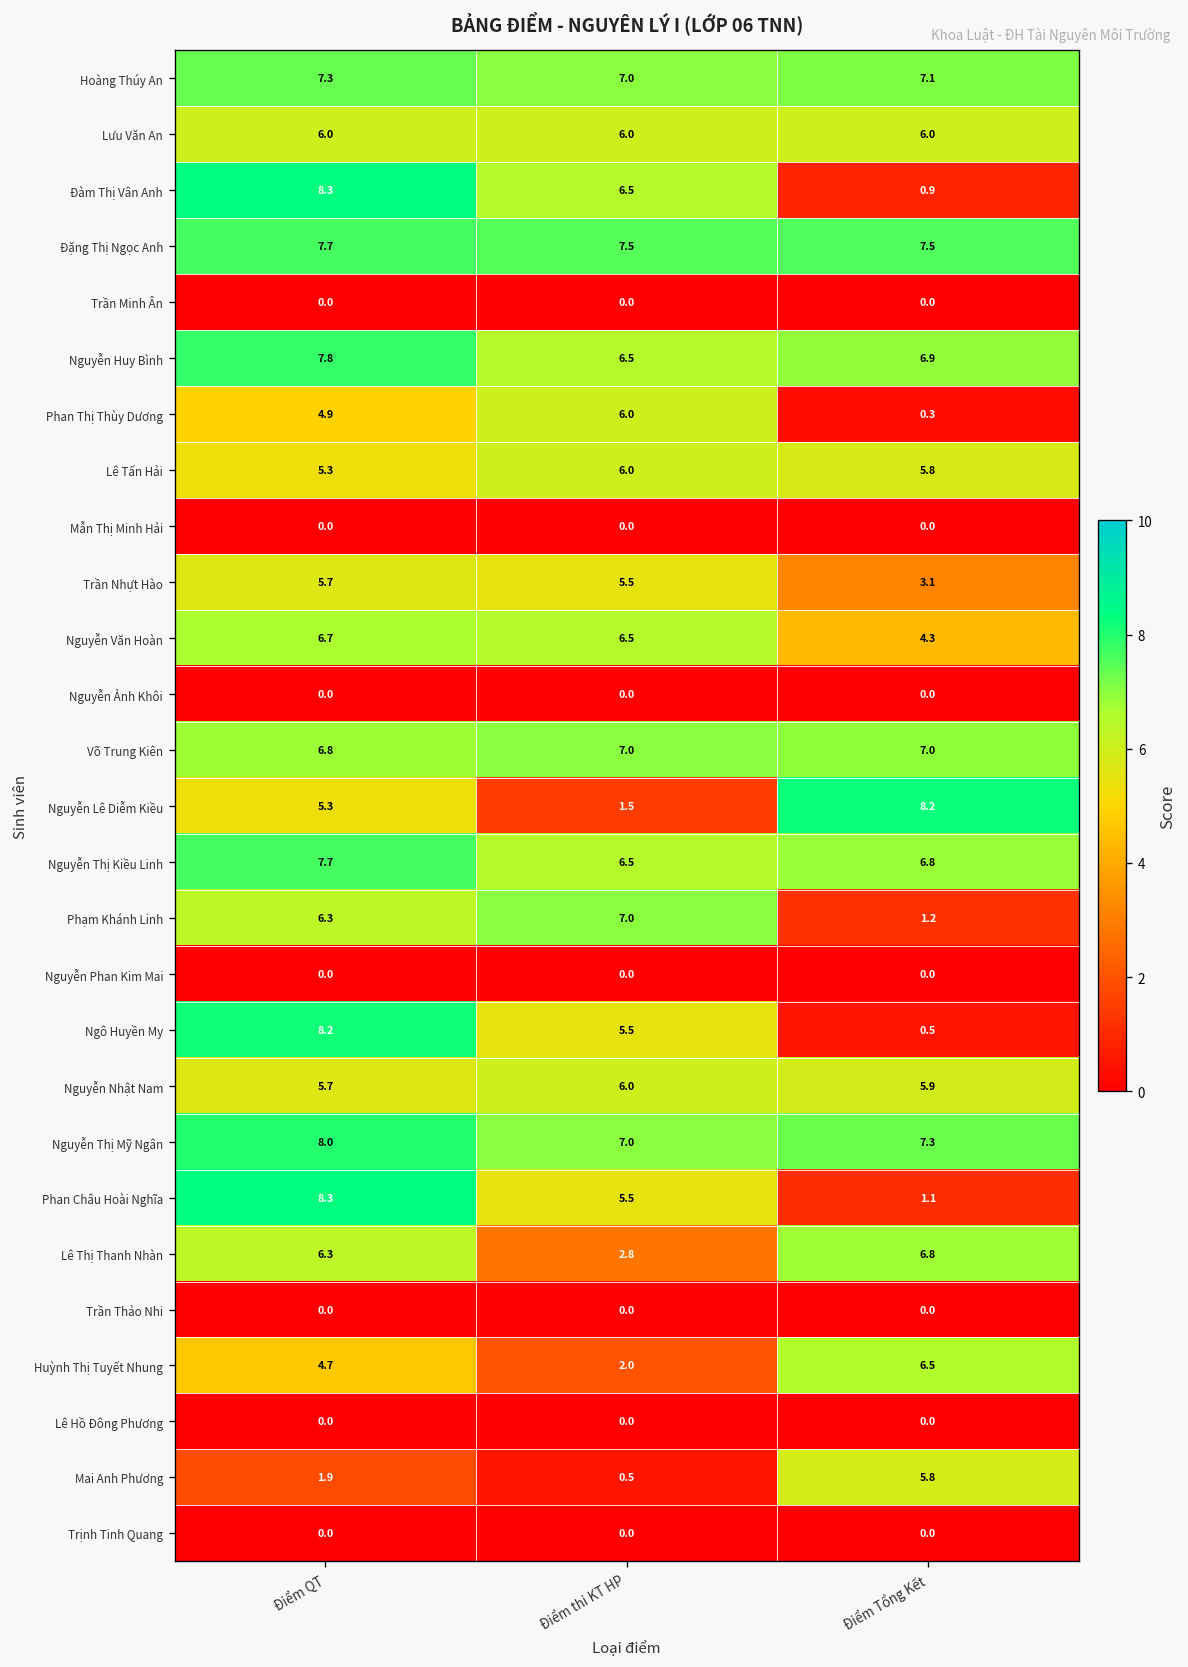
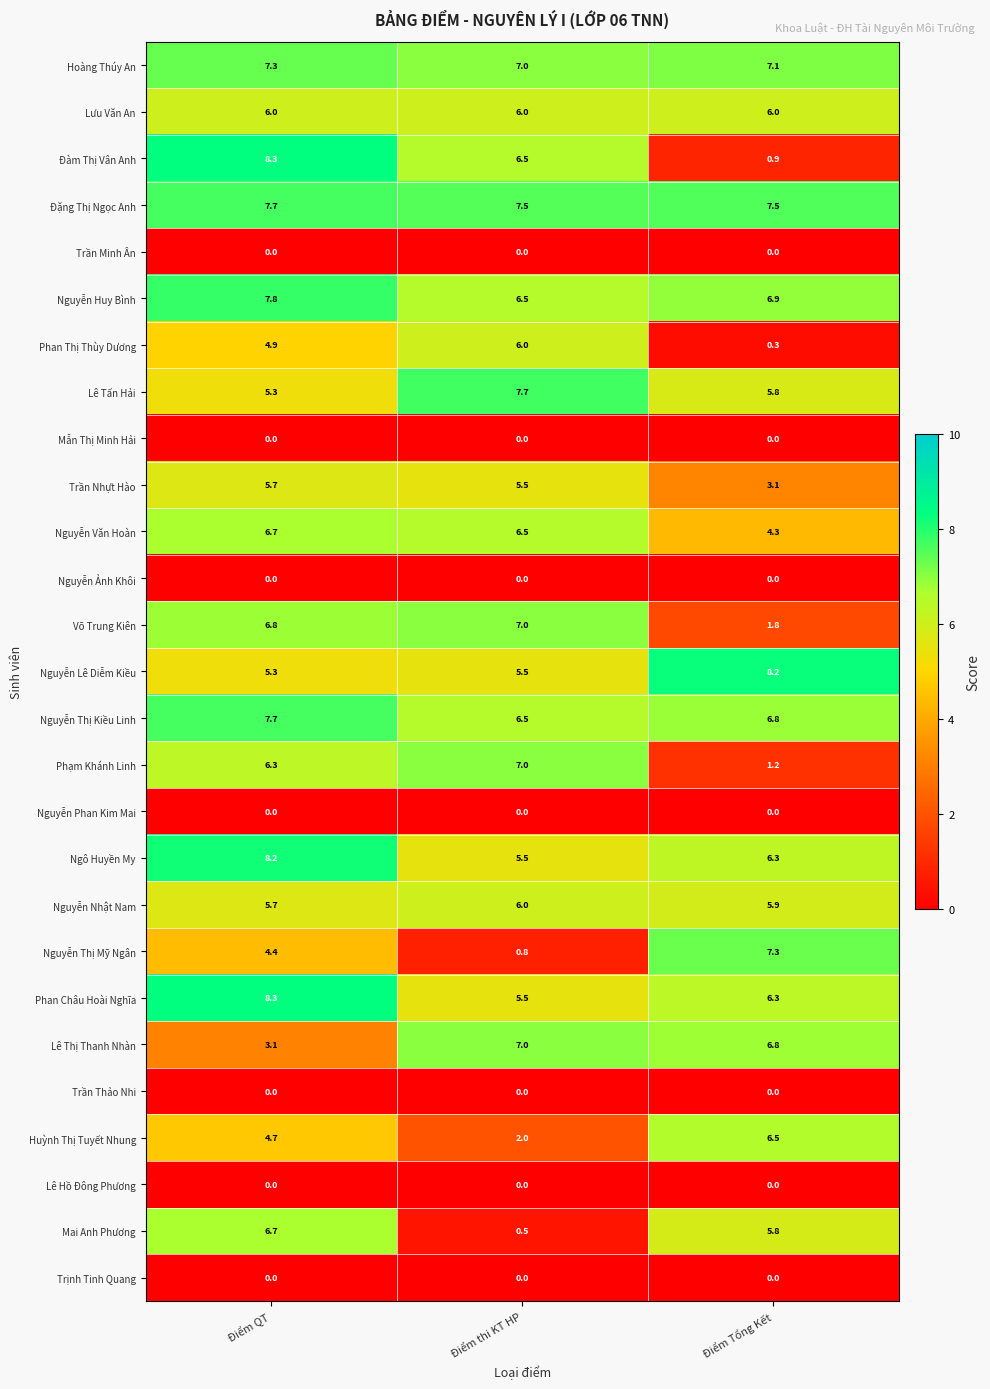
Lê Tấn Hải, Điểm thi KT HP: 6.0 -> 7.7
Võ Trung Kiên, Điểm Tổng Kết: 7.0 -> 1.8
Nguyễn Lê Diễm Kiều, Điểm thi KT HP: 1.5 -> 5.5
Ngô Huyền My, Điểm Tổng Kết: 0.5 -> 6.3
Nguyễn Thị Mỹ Ngân, Điểm QT: 8.0 -> 4.4
Nguyễn Thị Mỹ Ngân, Điểm thi KT HP: 7.0 -> 0.8
Phan Châu Hoài Nghĩa, Điểm Tổng Kết: 1.1 -> 6.3
Lê Thị Thanh Nhàn, Điểm QT: 6.3 -> 3.1
Lê Thị Thanh Nhàn, Điểm thi KT HP: 2.8 -> 7.0
Mai Anh Phương, Điểm QT: 1.9 -> 6.7
